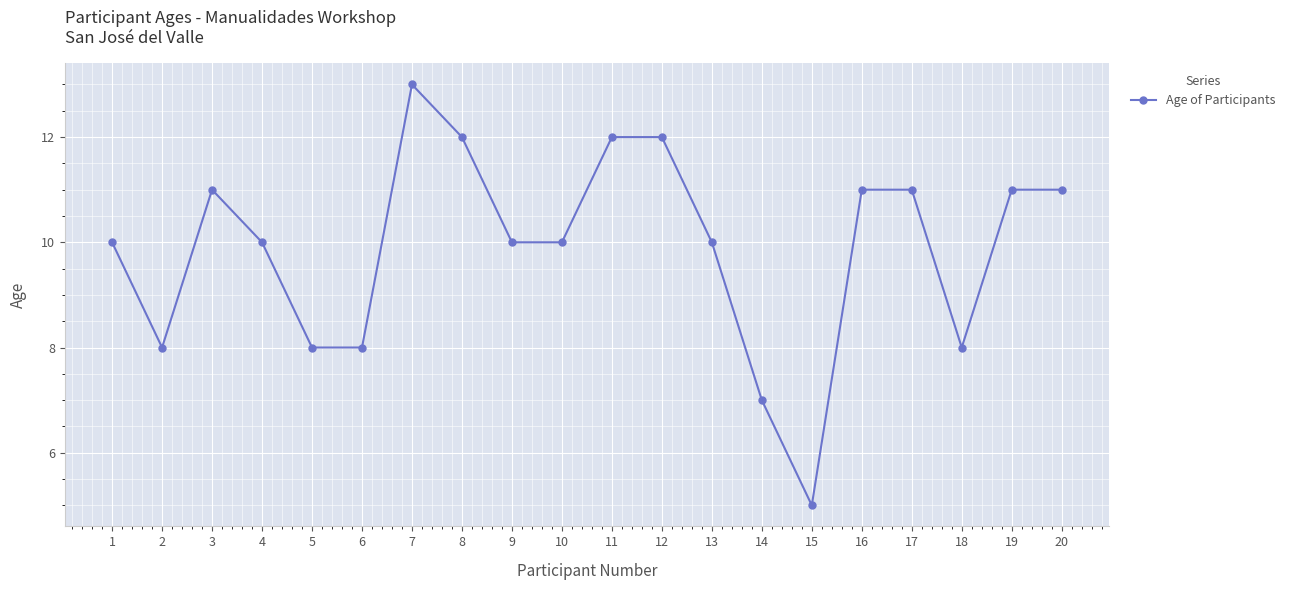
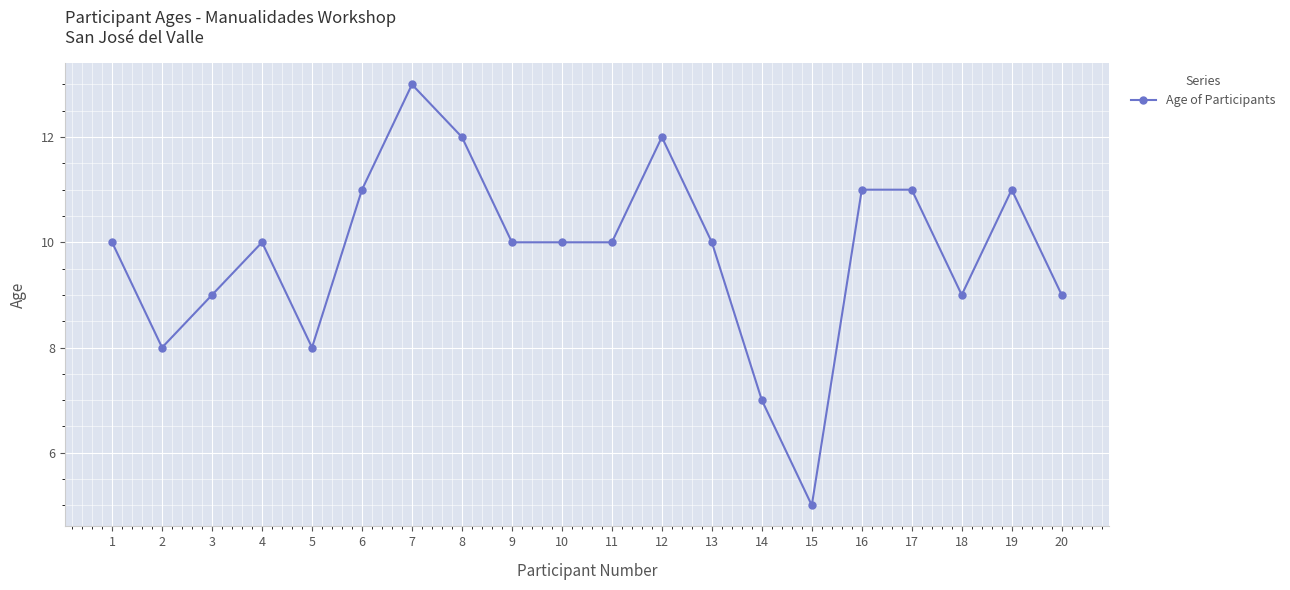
3: 11 -> 9
6: 8 -> 11
11: 12 -> 10
18: 8 -> 9
20: 11 -> 9
